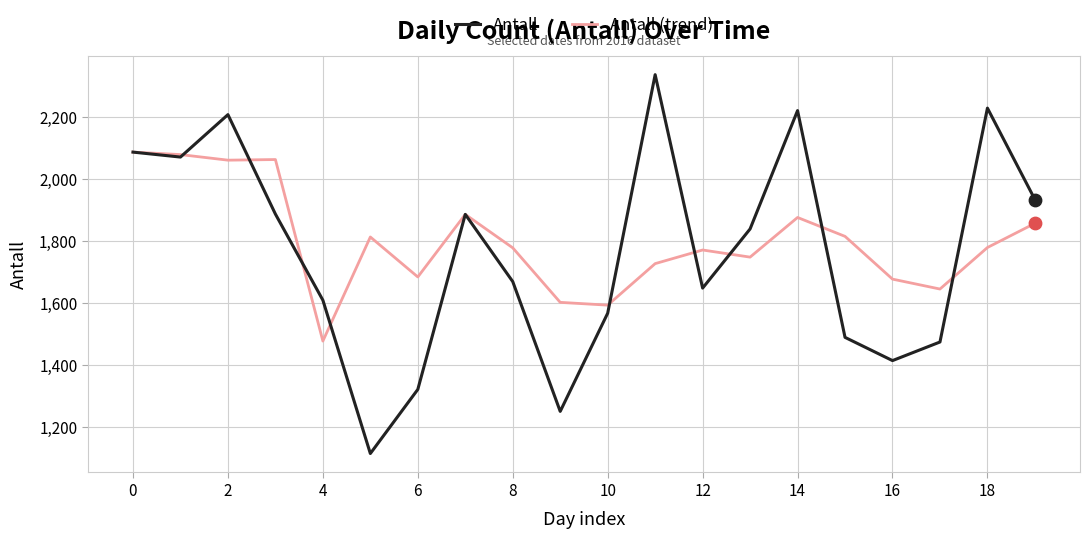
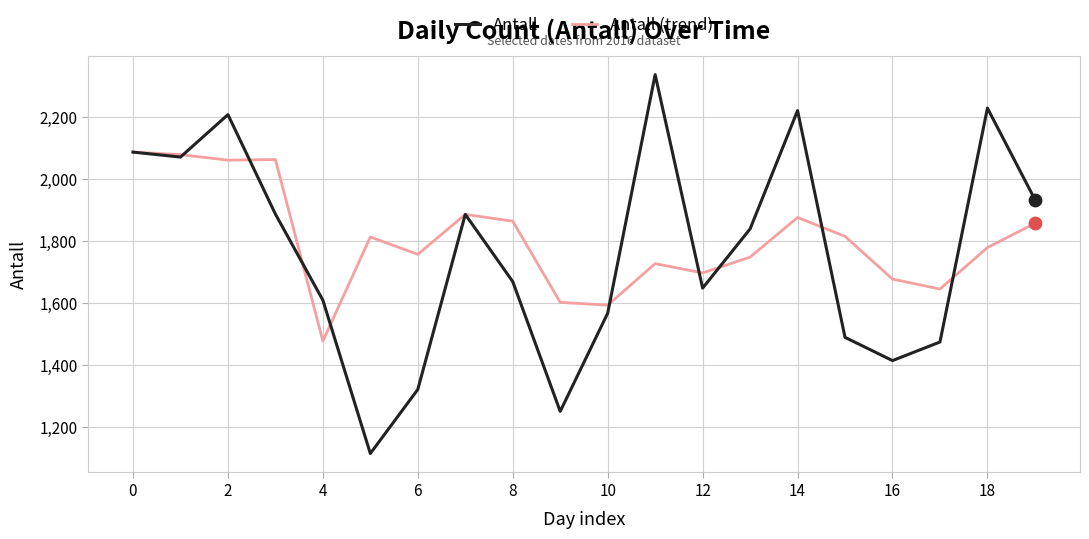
Antall (trend), 6: 1,680 -> 1,760
Antall (trend), 8: 1,780 -> 1,860
Antall (trend), 12: 1,770 -> 1,700
